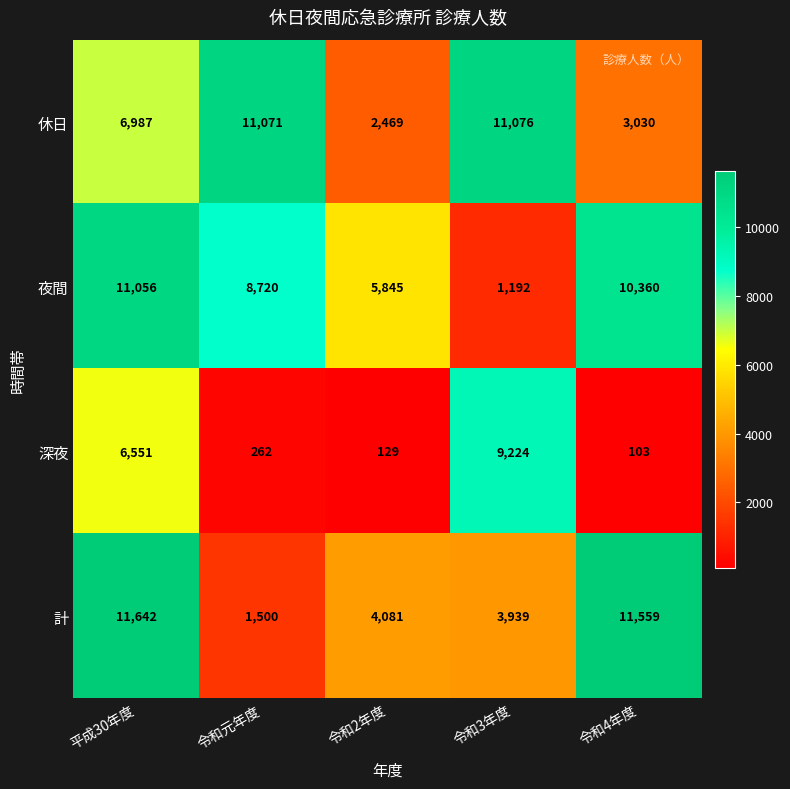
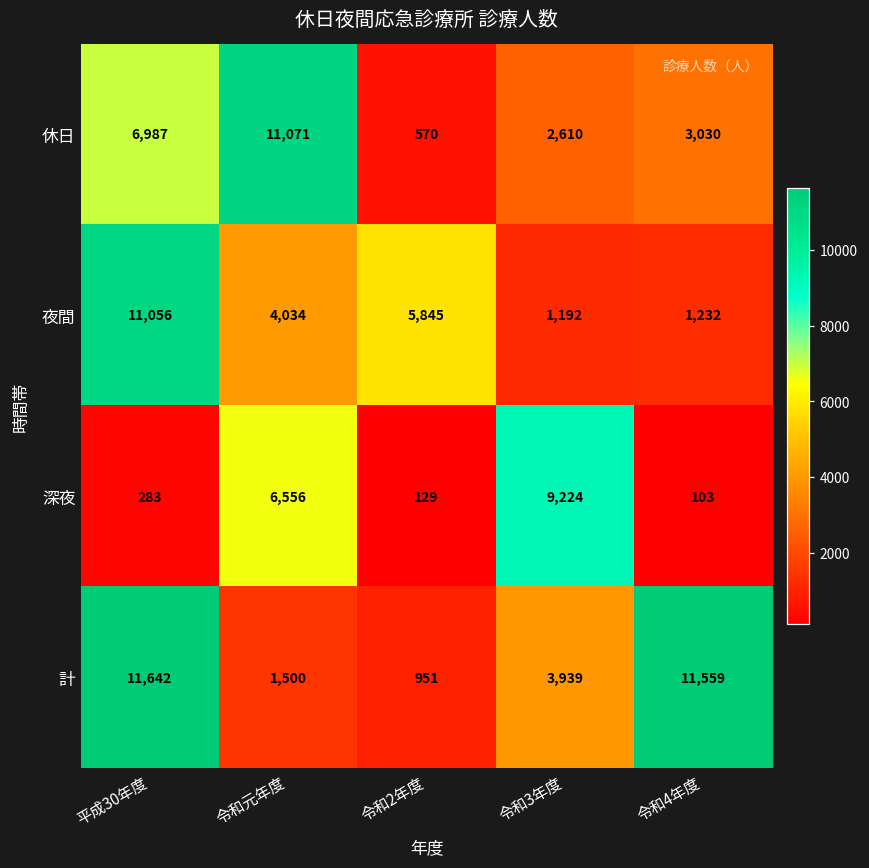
休日, 令和2年度: 2,469 -> 570
休日, 令和3年度: 11,076 -> 2,610
夜間, 令和元年度: 8,720 -> 4,034
夜間, 令和4年度: 10,360 -> 1,232
深夜, 平成30年度: 6,551 -> 283
深夜, 令和元年度: 262 -> 6,556
計, 令和2年度: 4,081 -> 951
